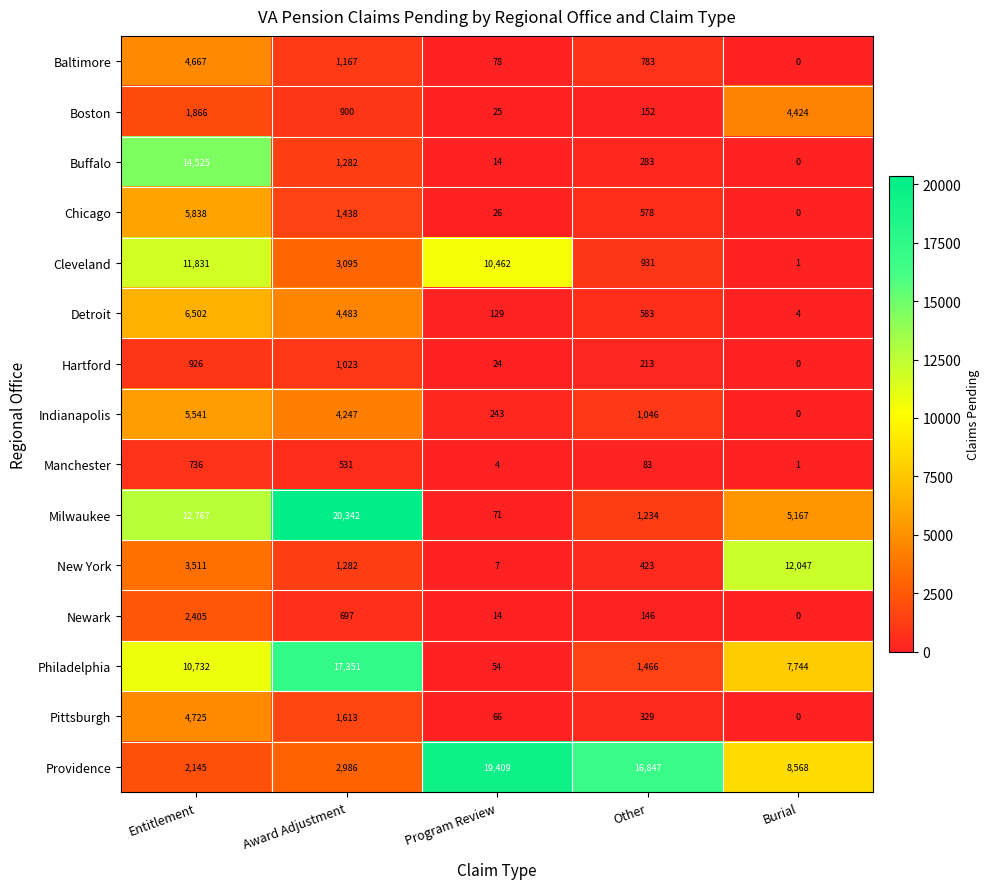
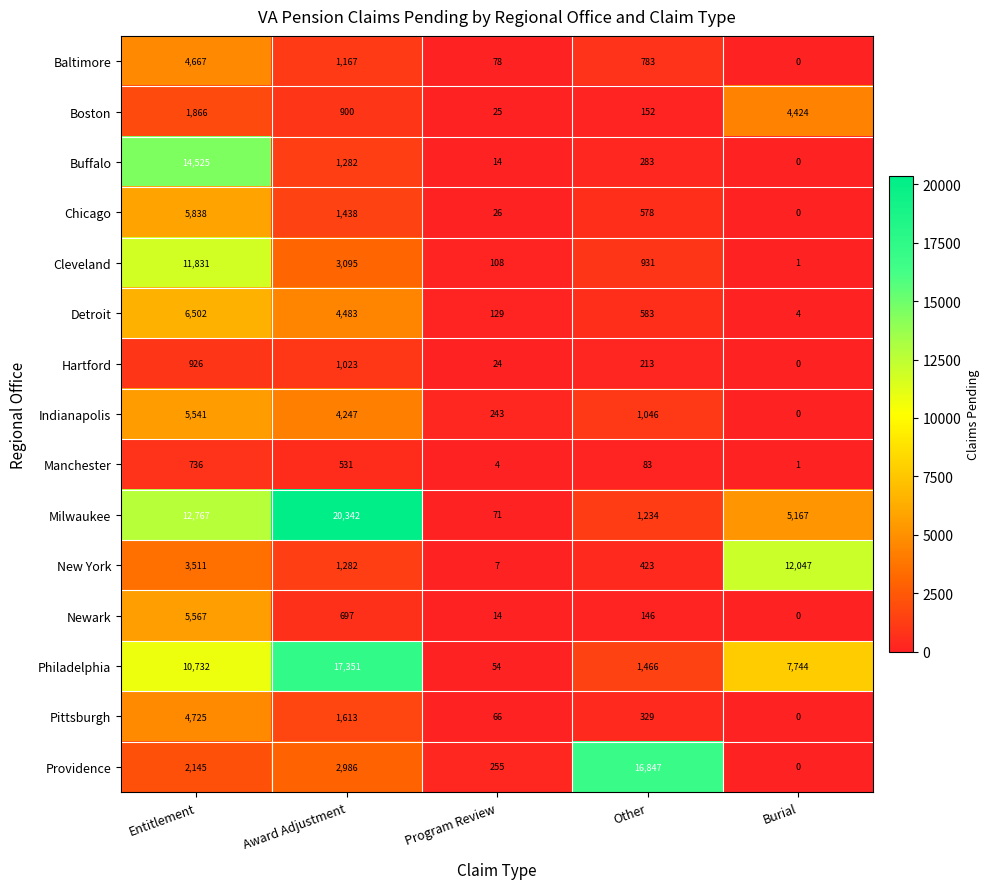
Cleveland, Program Review: 10,462 -> 108
Newark, Entitlement: 2,405 -> 5,567
Providence, Program Review: 19,409 -> 255
Providence, Burial: 8,568 -> 0
